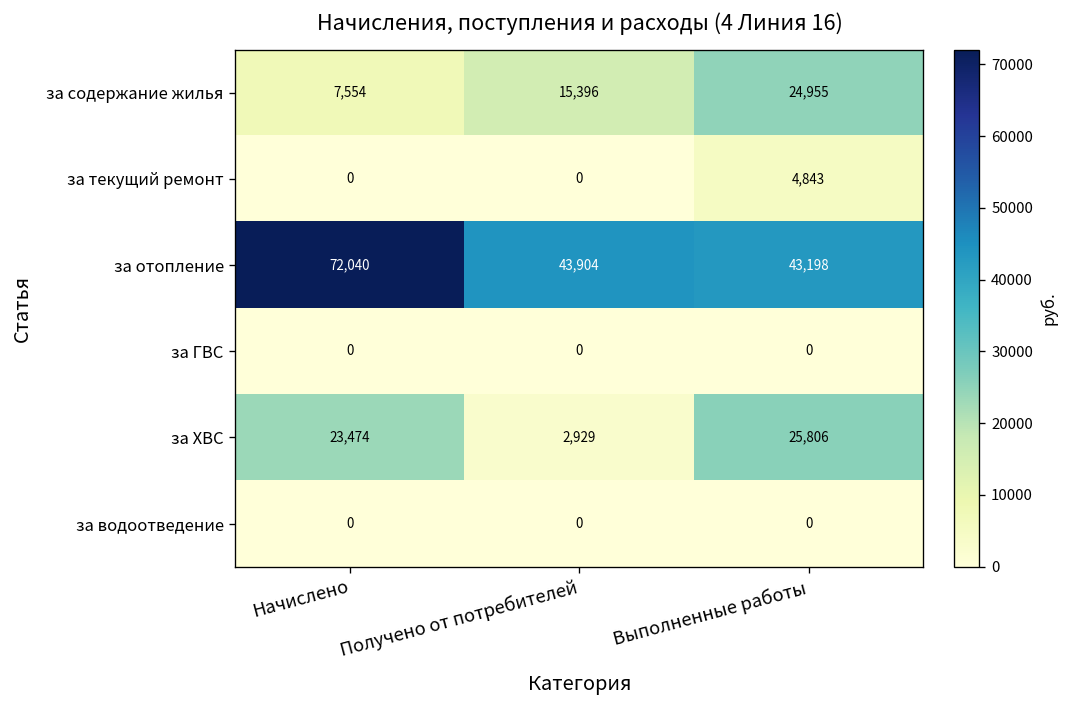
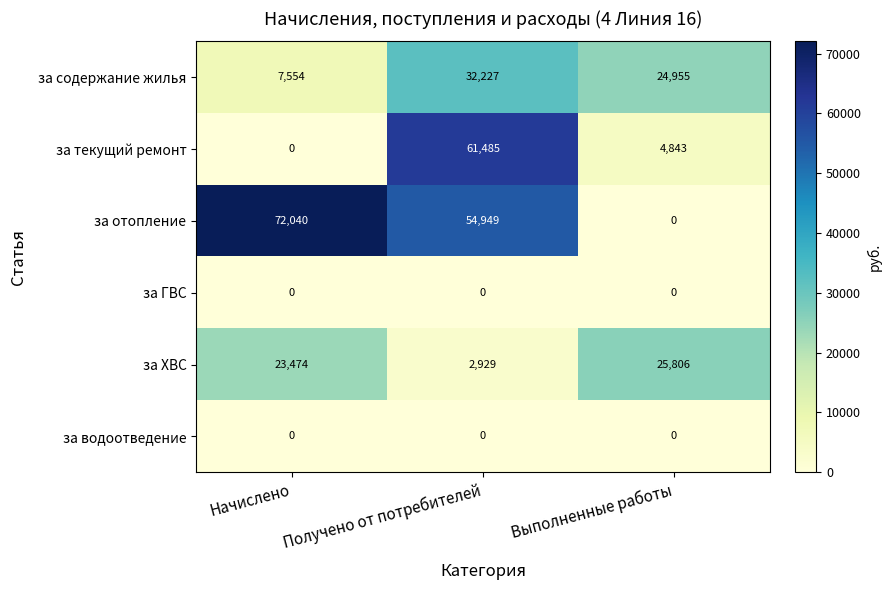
за содержание жилья, Получено от потребителей: 15,396 -> 32,227
за текущий ремонт, Получено от потребителей: 0 -> 61,485
за отопление, Получено от потребителей: 43,904 -> 54,949
за отопление, Выполненные работы: 43,198 -> 0
